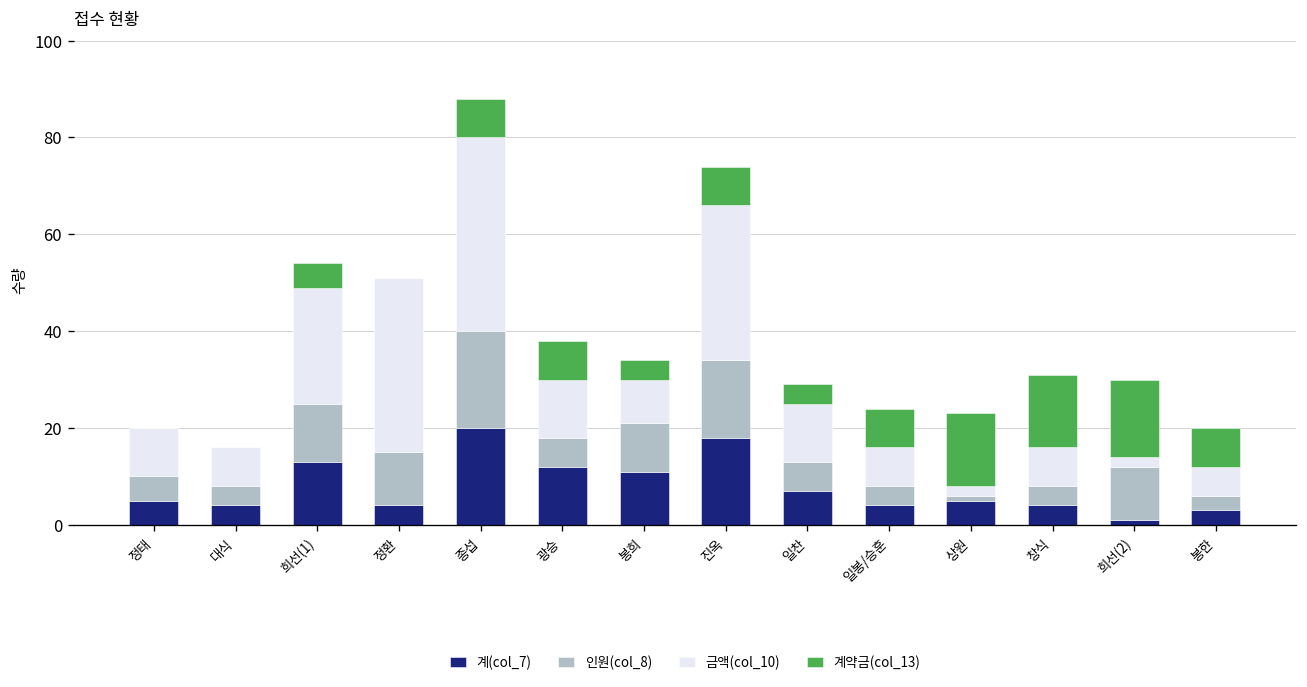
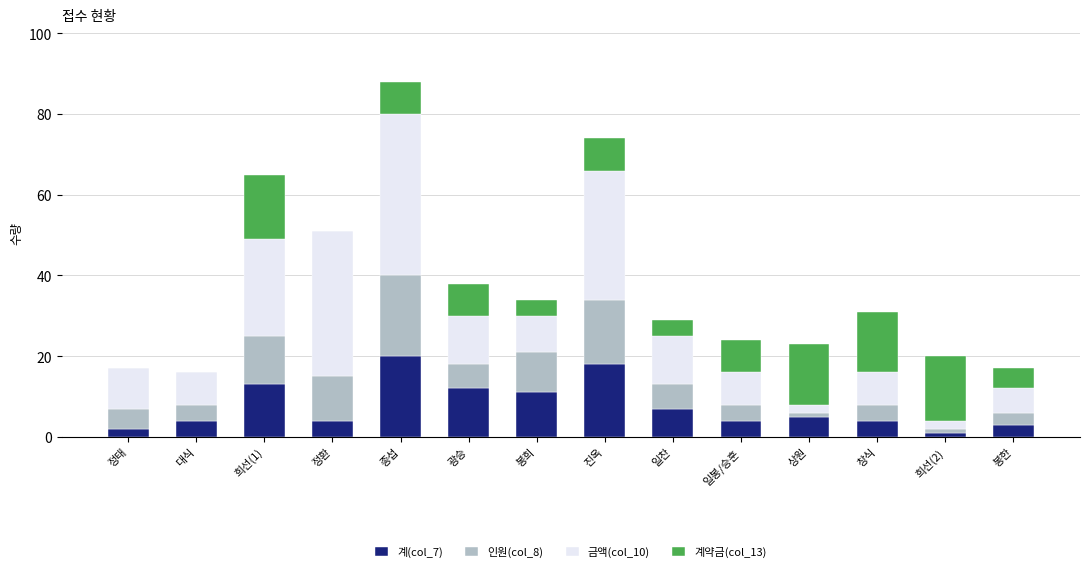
계(col_7), 정태: 5 -> 2
계약금(col_13), 희선(1): 5 -> 16
인원(col_8), 희선(2): 11 -> 1
계약금(col_13), 봉한: 8 -> 5
